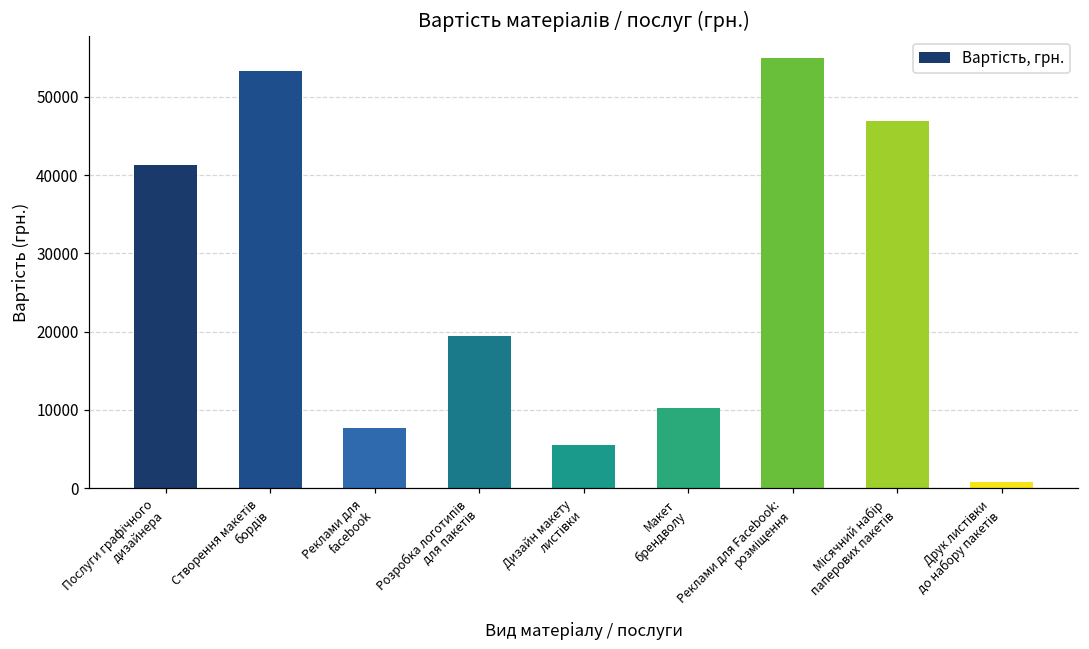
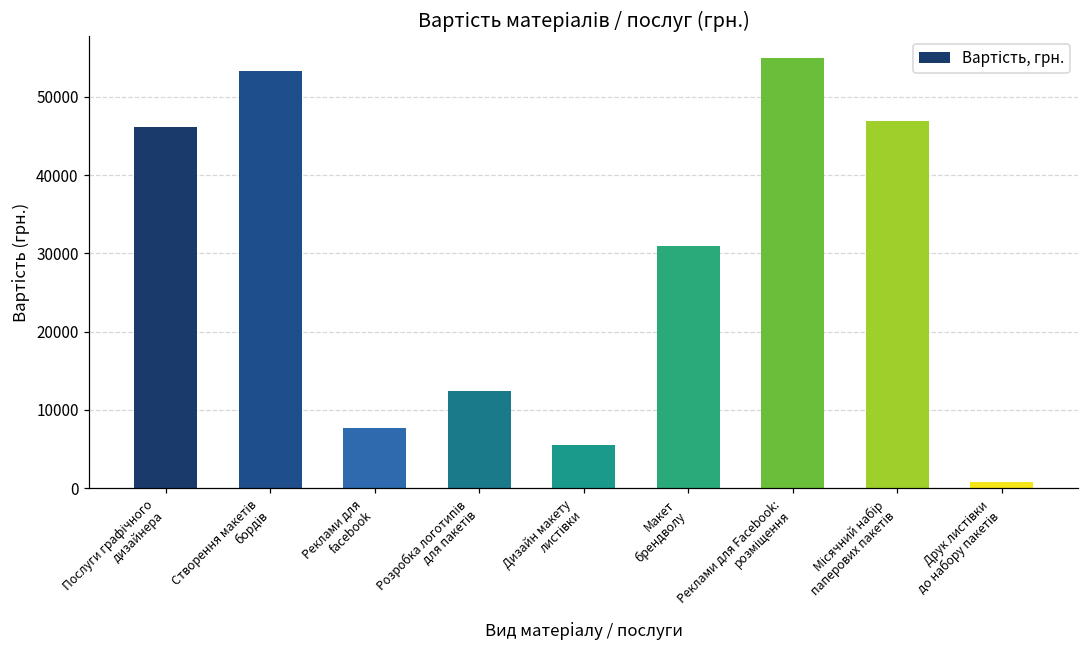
Послуги графічного дизайнера: 41000 -> 46000
Розробка логотипів для пакетів: 19000 -> 12000
Макет брендволу: 10000 -> 31000
